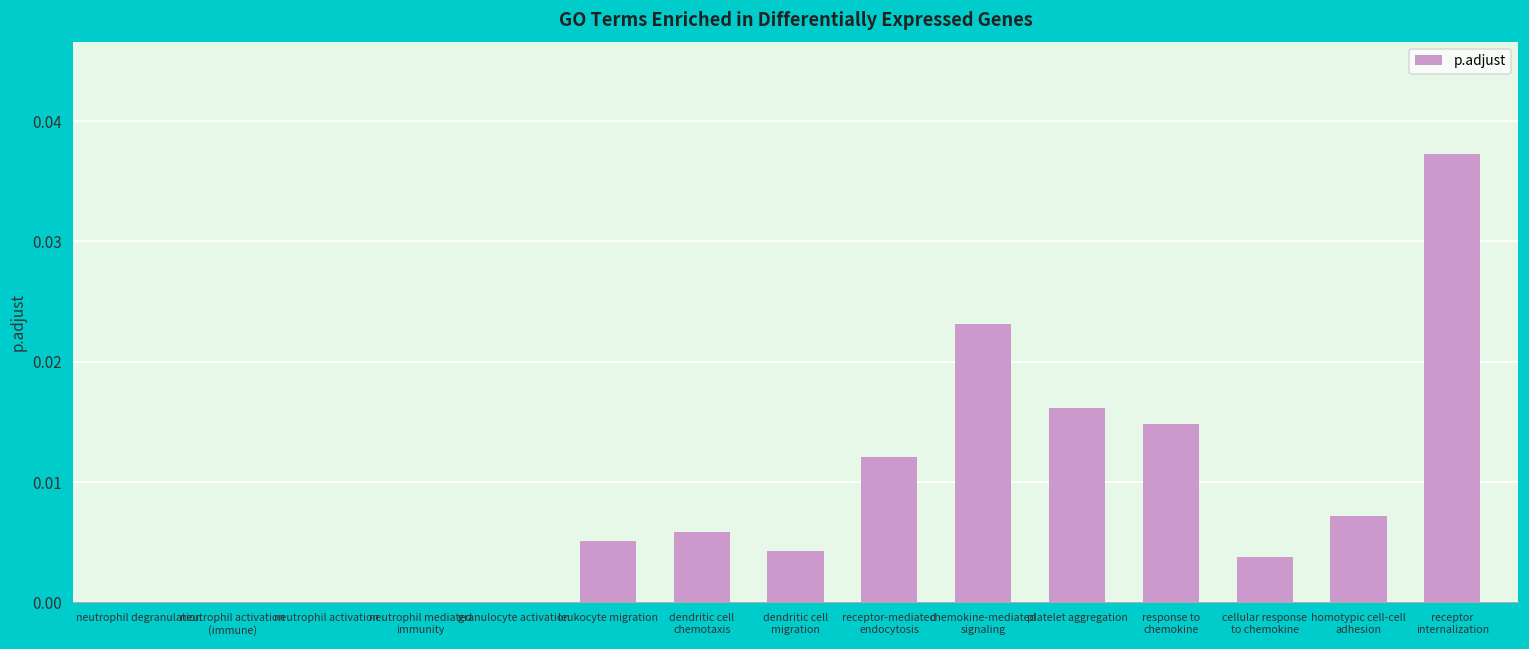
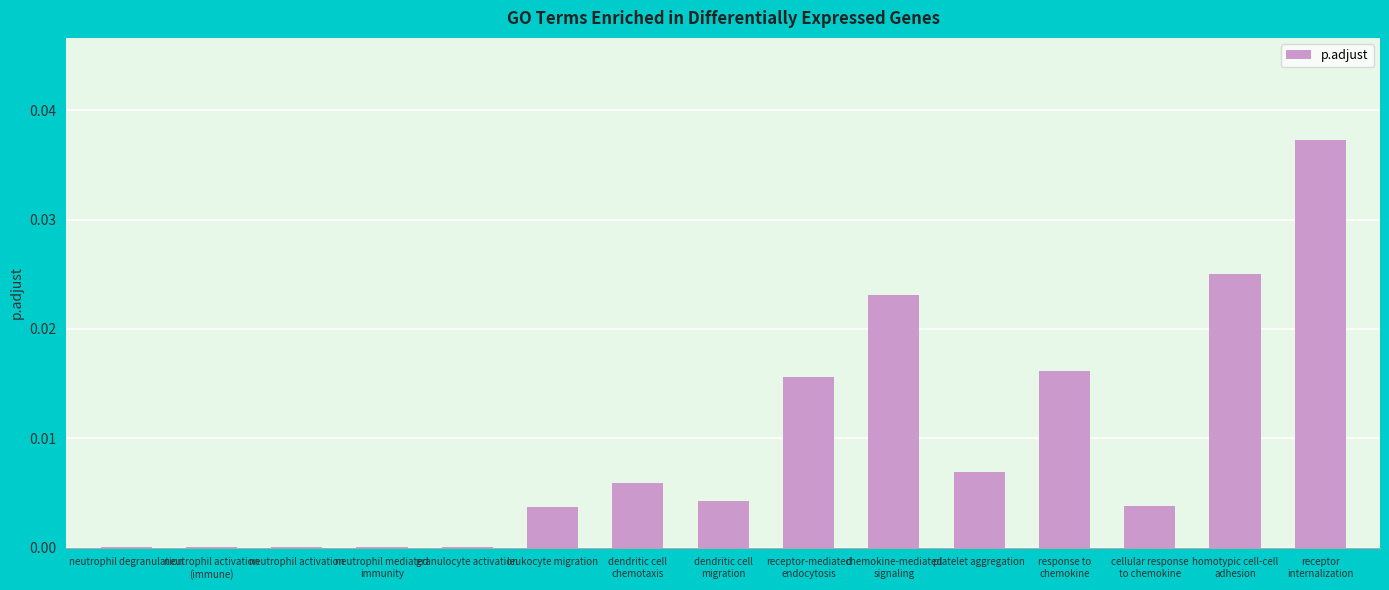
leukocyte migration: 0.0051 -> 0.0037
receptor-mediated endocytosis: 0.0121 -> 0.0156
platelet aggregation: 0.0162 -> 0.0070
response to chemokine: 0.0149 -> 0.0162
homotypic cell-cell adhesion: 0.0072 -> 0.0250
